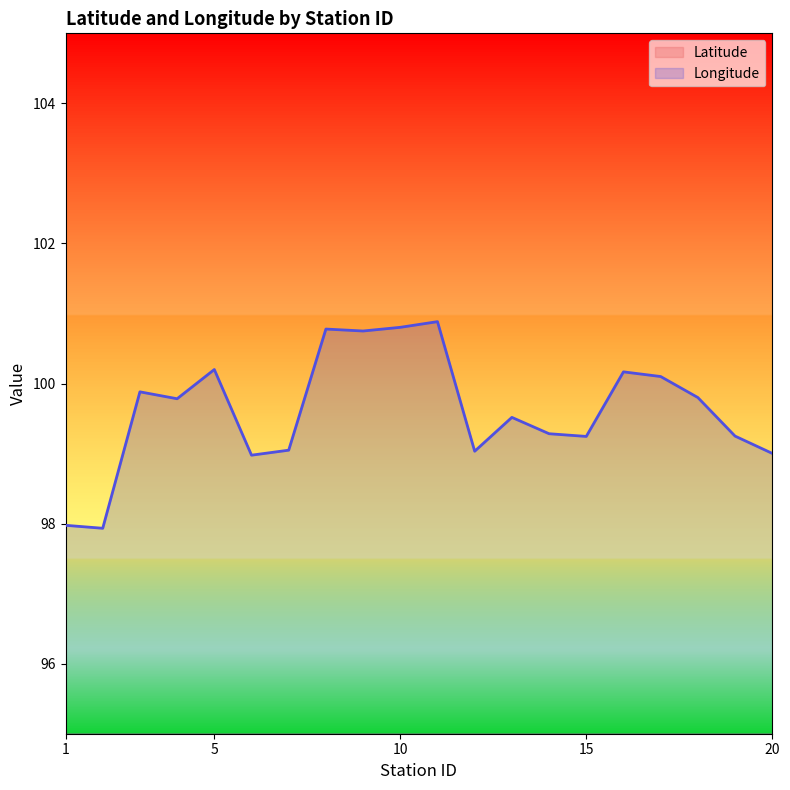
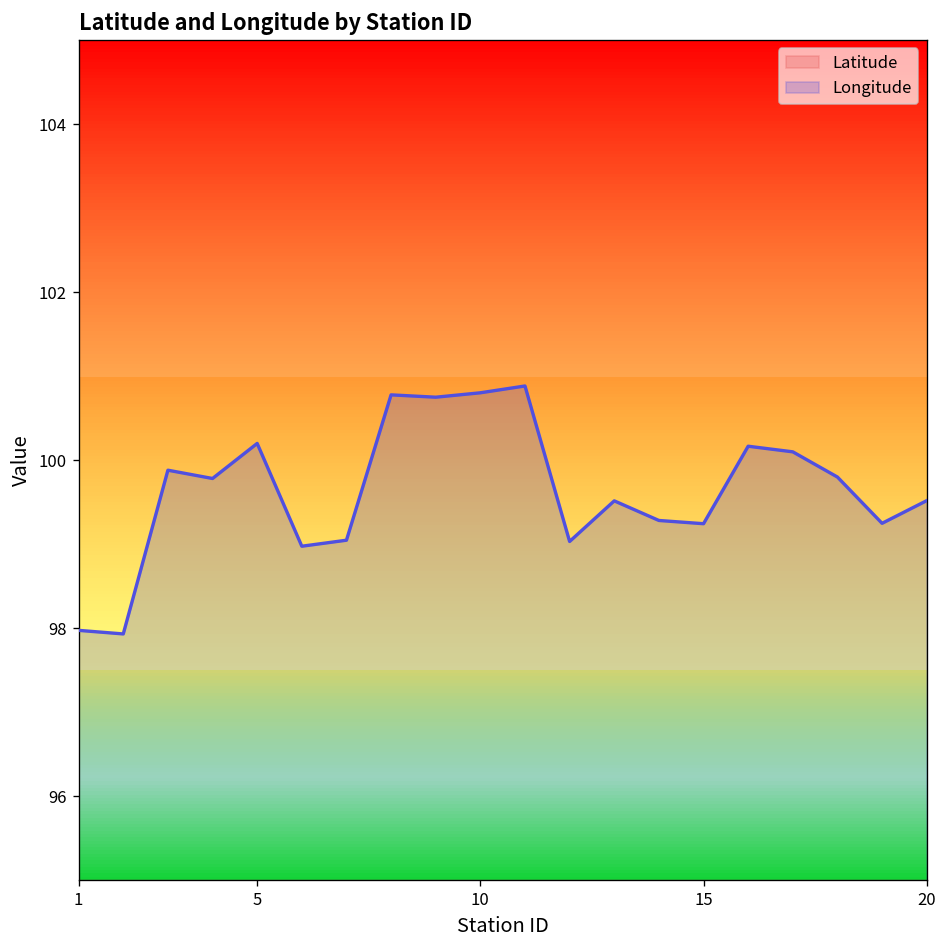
Longitude, 20: 99.0 -> 99.5
